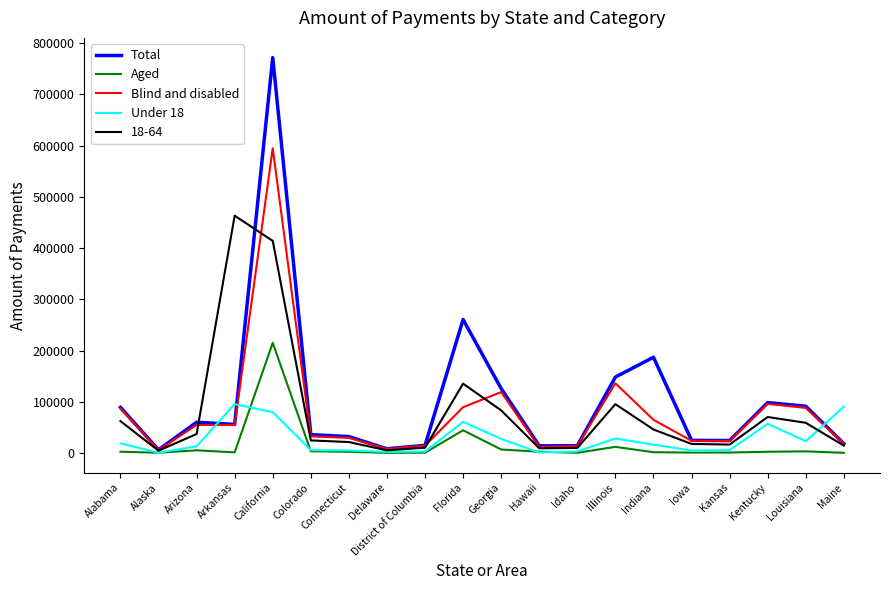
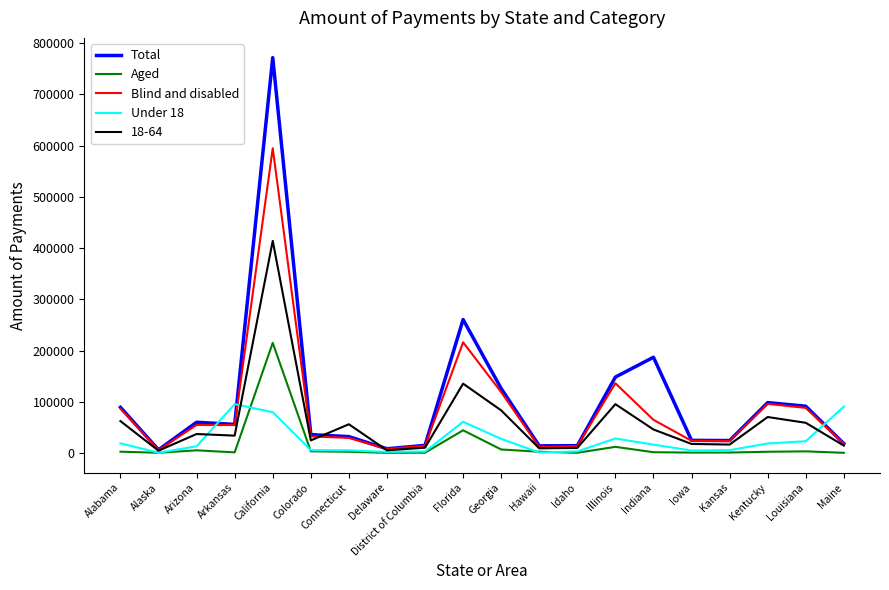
18-64, Arkansas: 460000 -> 30000
18-64, Connecticut: 20000 -> 60000
Blind and disabled, Florida: 90000 -> 220000
Under 18, Kentucky: 60000 -> 20000
